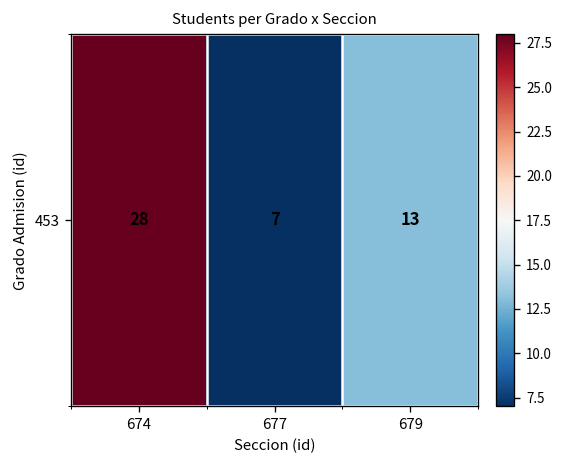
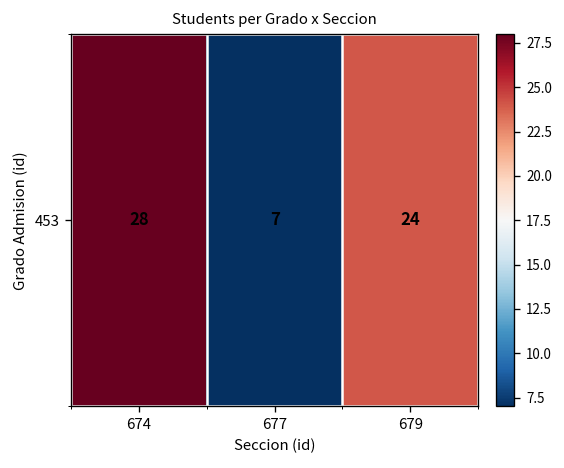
453, 679: 13 -> 24
